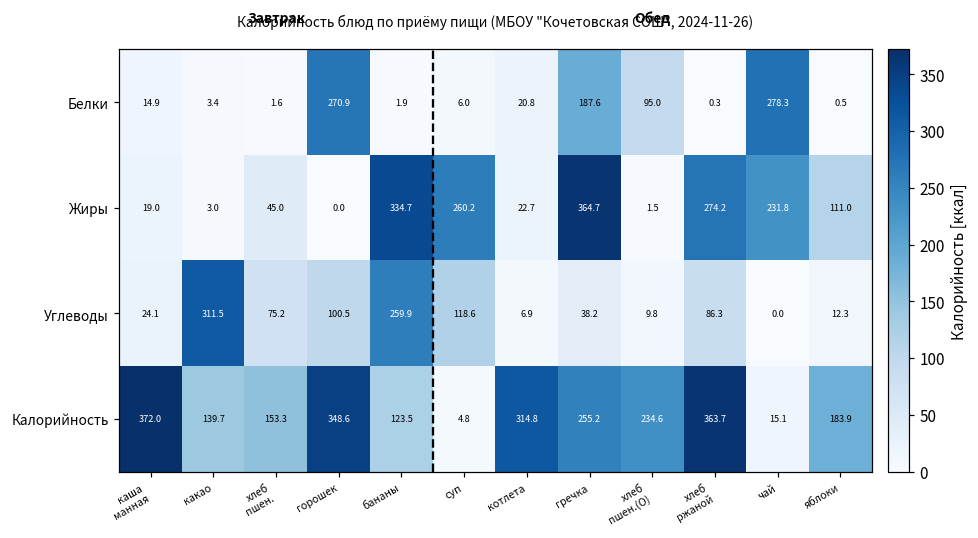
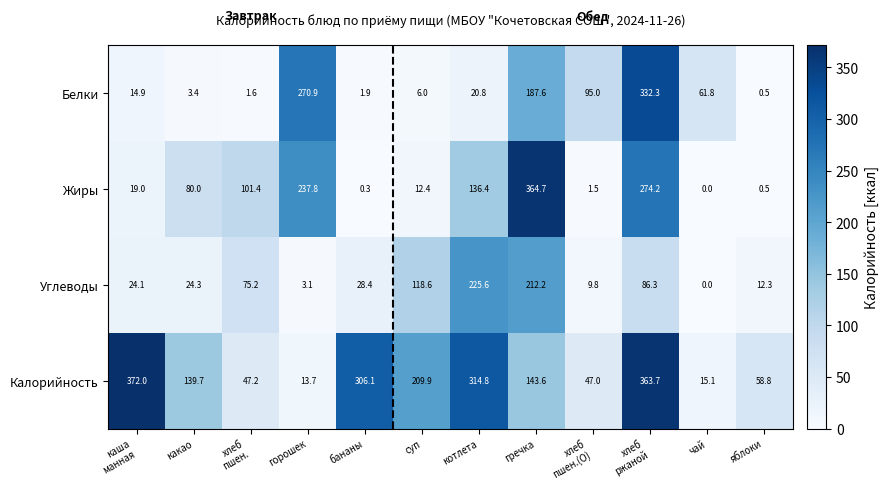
Белки, хлеб ржаной: 0.3 -> 332.3
Белки, чай: 278.3 -> 61.8
Жиры, какао: 3.0 -> 80.0
Жиры, хлеб пшен.: 45.0 -> 101.4
Жиры, горошек: 0.0 -> 237.8
Жиры, бананы: 334.7 -> 0.3
Жиры, суп: 260.2 -> 12.4
Жиры, котлета: 22.7 -> 136.4
Жиры, чай: 231.8 -> 0.0
Жиры, яблоки: 111.0 -> 0.5
Углеводы, какао: 311.5 -> 24.3
Углеводы, горошек: 100.5 -> 3.1
Углеводы, бананы: 259.9 -> 28.4
Углеводы, котлета: 6.9 -> 225.6
Углеводы, гречка: 38.2 -> 212.2
Калорийность, хлеб пшен.: 153.3 -> 47.2
Калорийность, горошек: 348.6 -> 13.7
Калорийность, бананы: 123.5 -> 306.1
Калорийность, суп: 4.8 -> 209.9
Калорийность, гречка: 255.2 -> 143.6
Калорийность, хлеб пшен.(О): 234.6 -> 47.0
Калорийность, яблоки: 183.9 -> 58.8
